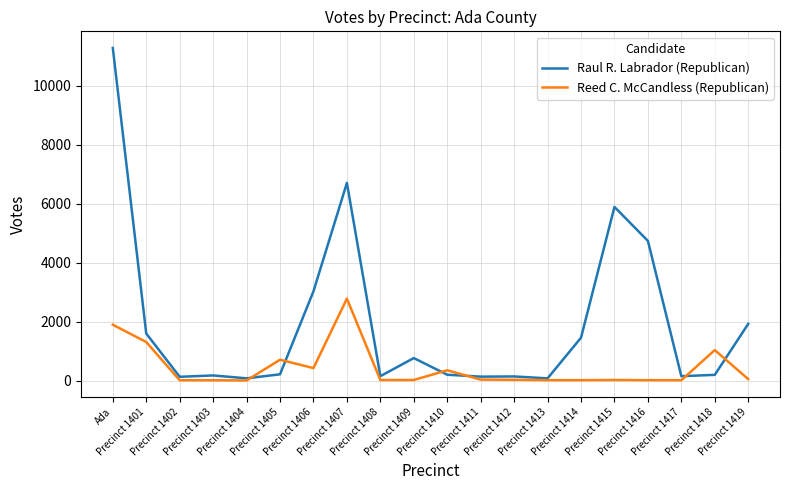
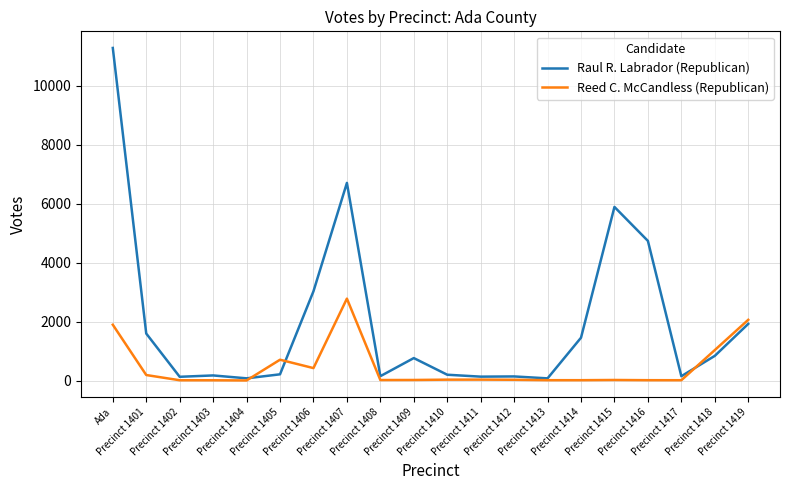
Reed C. McCandless (Republican), Precinct 1401: 1300 -> 200
Reed C. McCandless (Republican), Precinct 1410: 400 -> 0
Raul R. Labrador (Republican), Precinct 1418: 200 -> 800
Reed C. McCandless (Republican), Precinct 1419: 100 -> 2100
